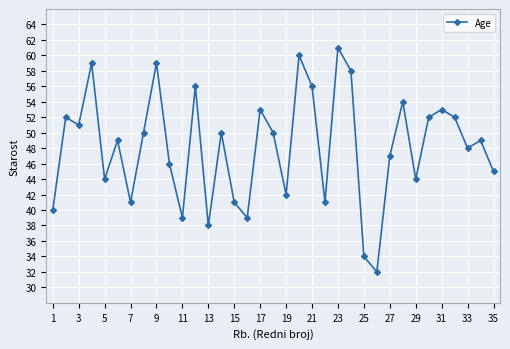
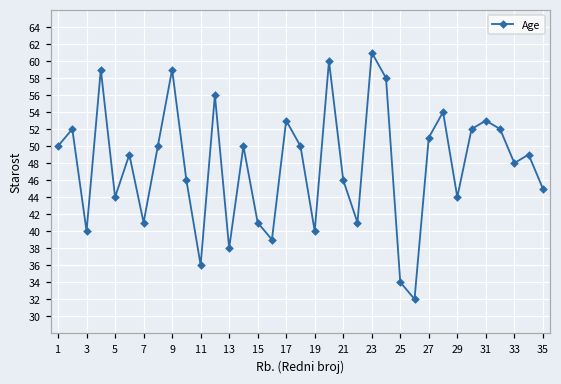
1: 40 -> 50
3: 51 -> 40
11: 39 -> 36
19: 42 -> 40
21: 56 -> 46
27: 47 -> 51
